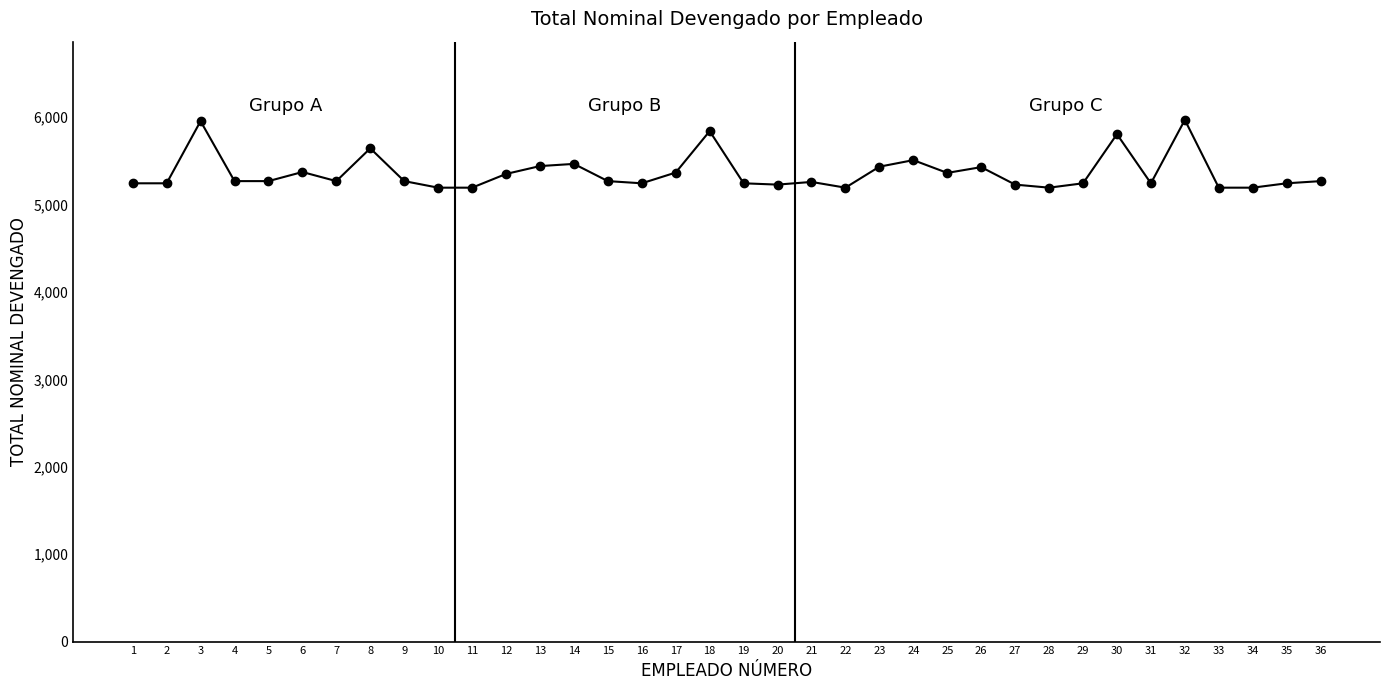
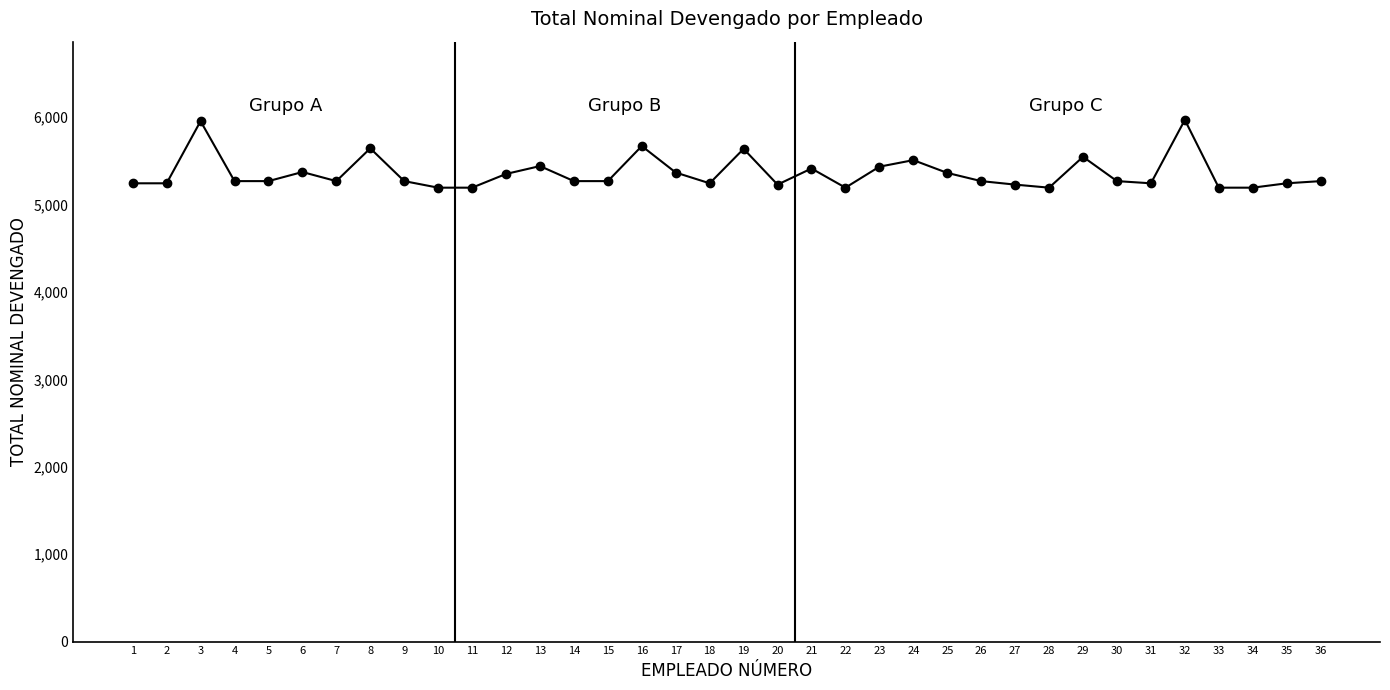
14: 5,500 -> 5,300
16: 5,200 -> 5,700
18: 5,800 -> 5,200
19: 5,200 -> 5,600
21: 5,300 -> 5,400
26: 5,400 -> 5,300
29: 5,200 -> 5,500
30: 5,800 -> 5,300
